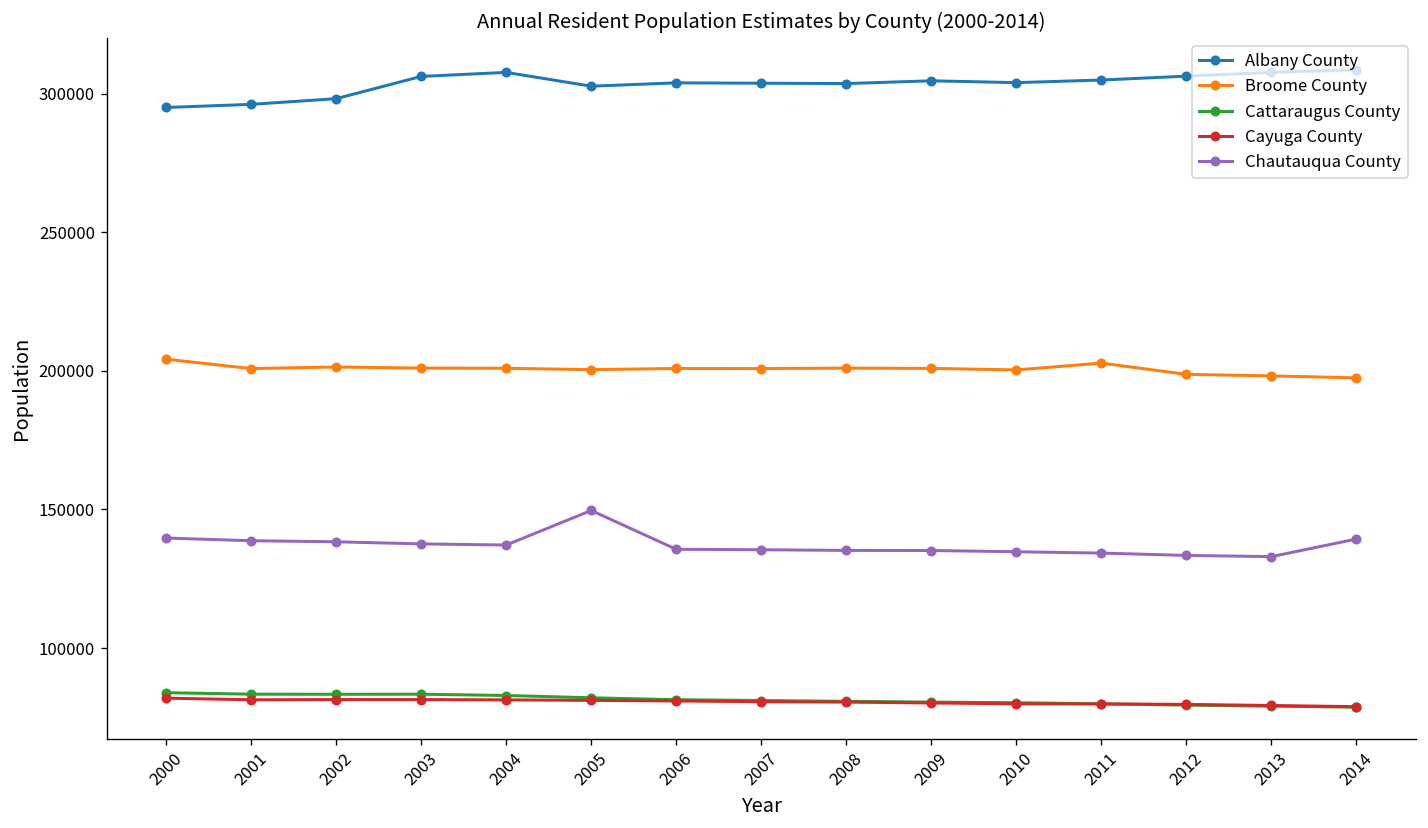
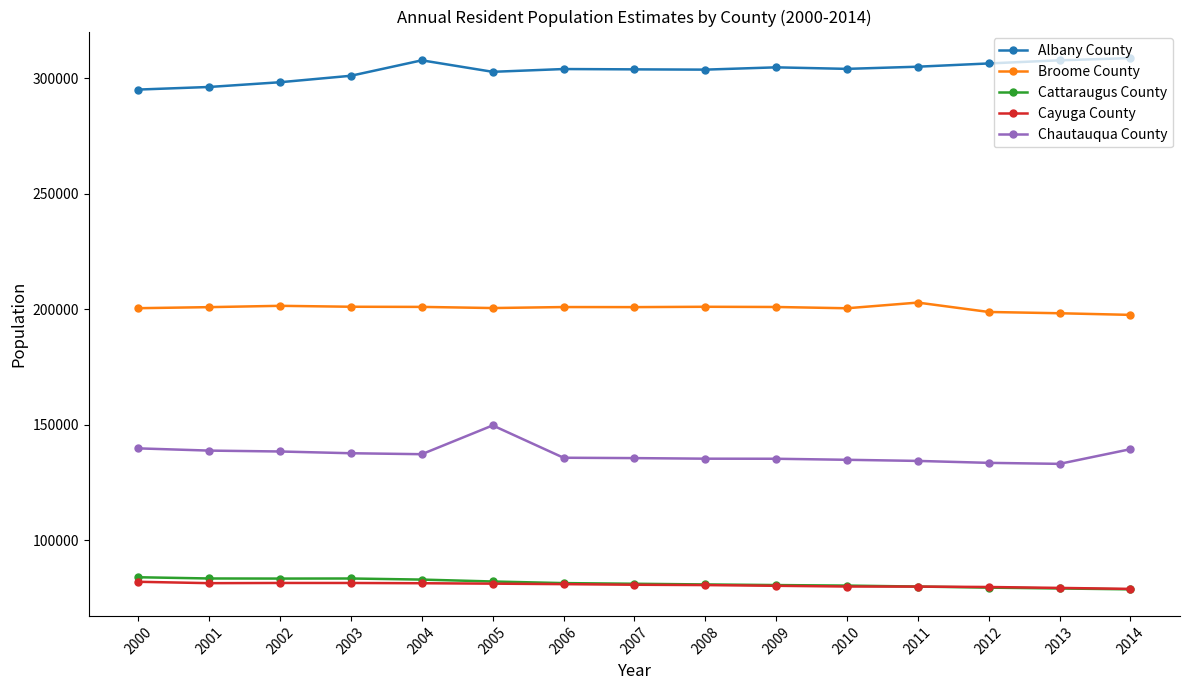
Broome County, 2000: 204000 -> 200000
Albany County, 2003: 306000 -> 301000
